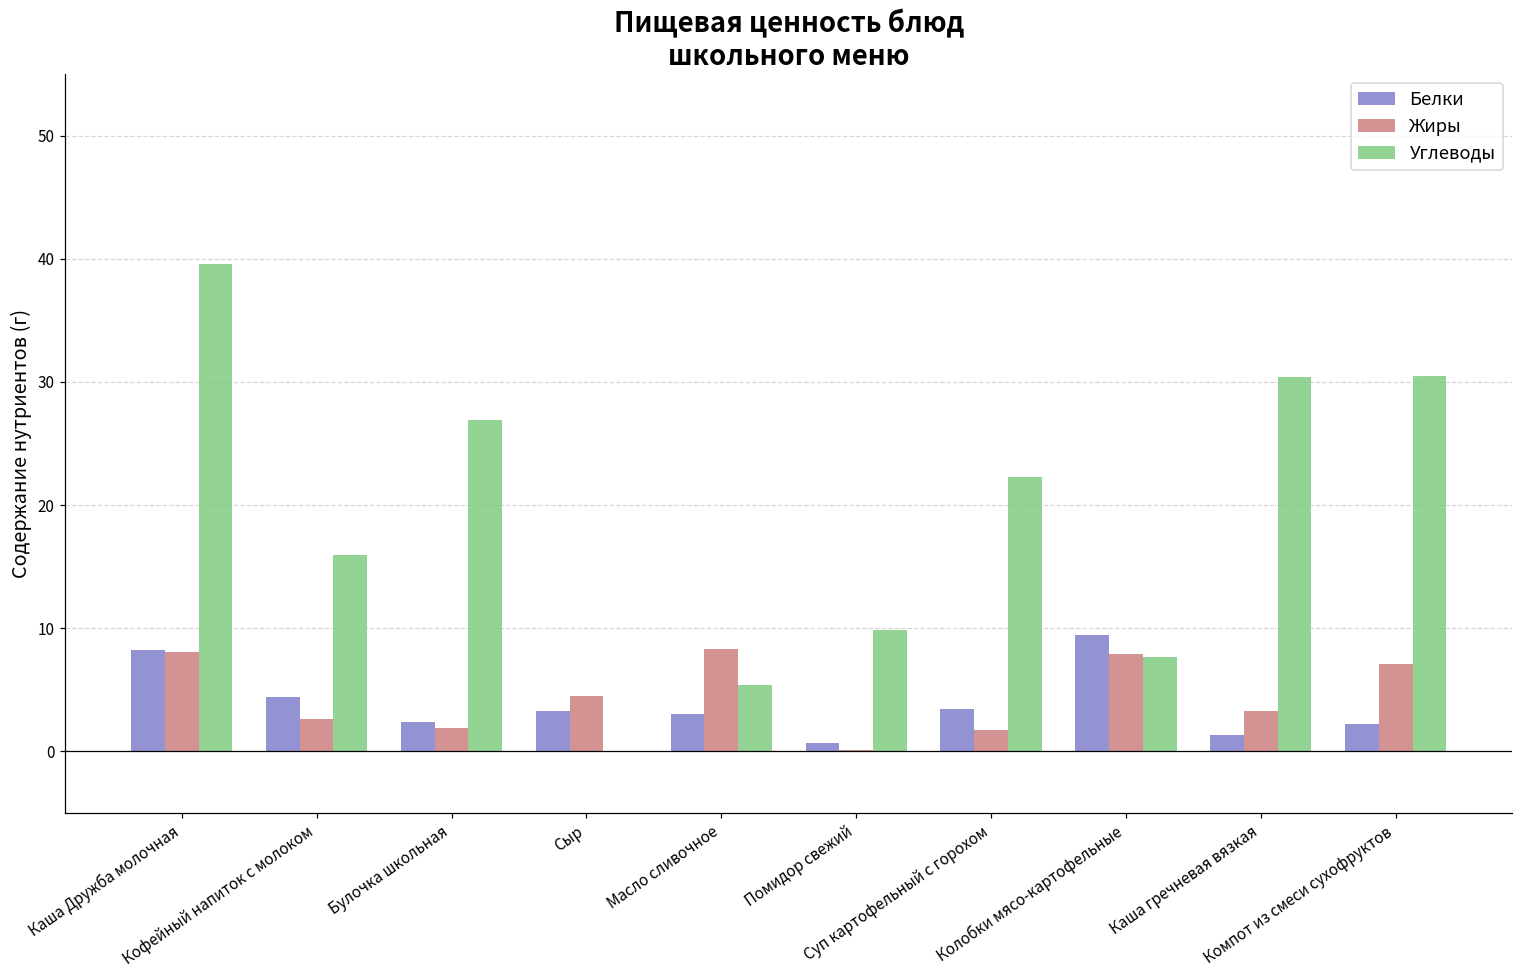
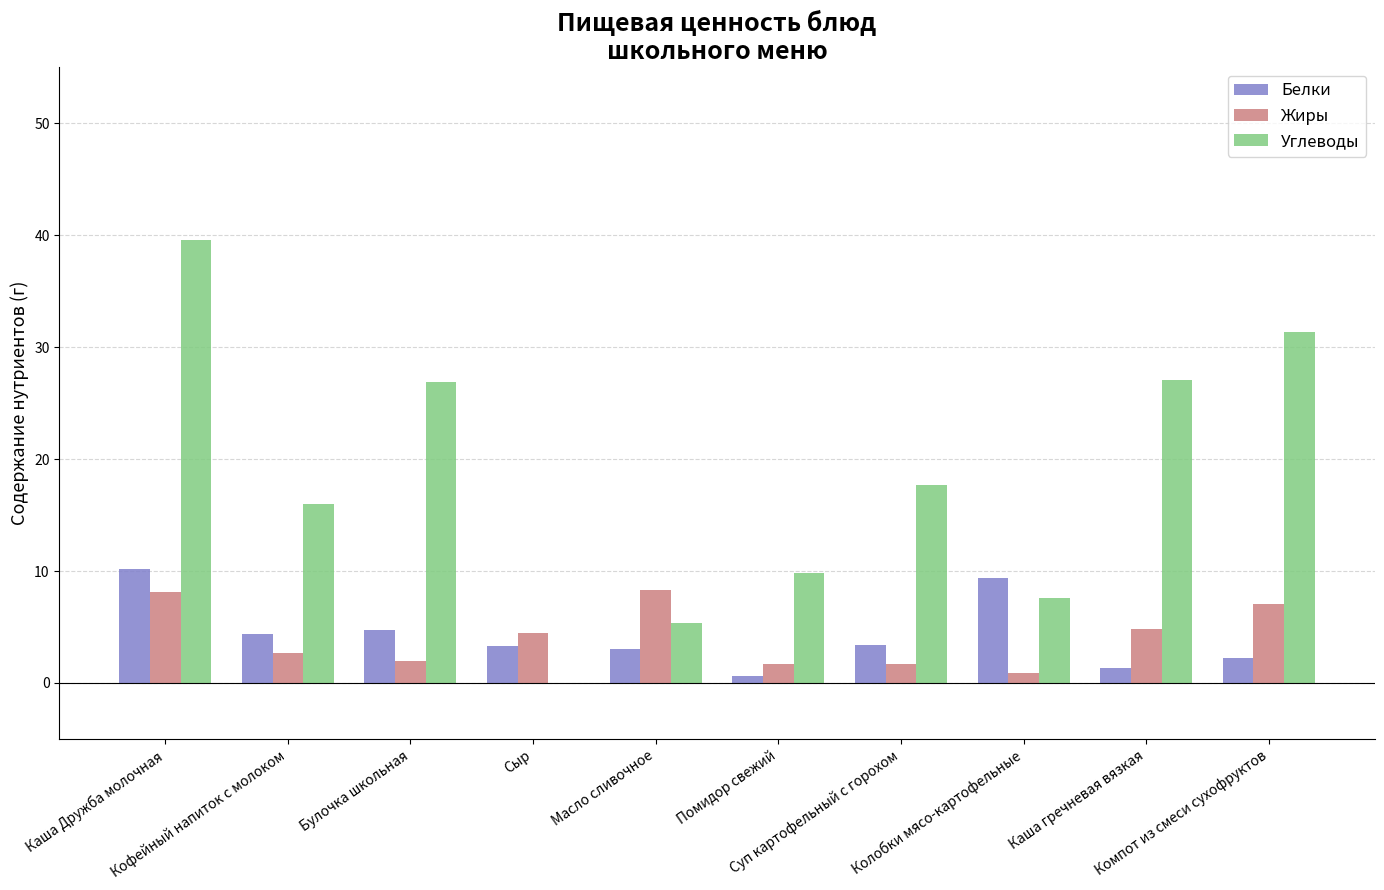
Белки, Каша Дружба молочная: 8.2 -> 10.2
Белки, Булочка школьная: 2.4 -> 4.7
Жиры, Помидор свежий: 0.1 -> 1.7
Углеводы, Суп картофельный с горохом: 22.3 -> 17.7
Жиры, Колобки мясо-картофельные: 7.9 -> 0.9
Жиры, Каша гречневая вязкая: 3.3 -> 4.9
Углеводы, Каша гречневая вязкая: 30.4 -> 27.1
Углеводы, Компот из смеси сухофруктов: 30.5 -> 31.3
